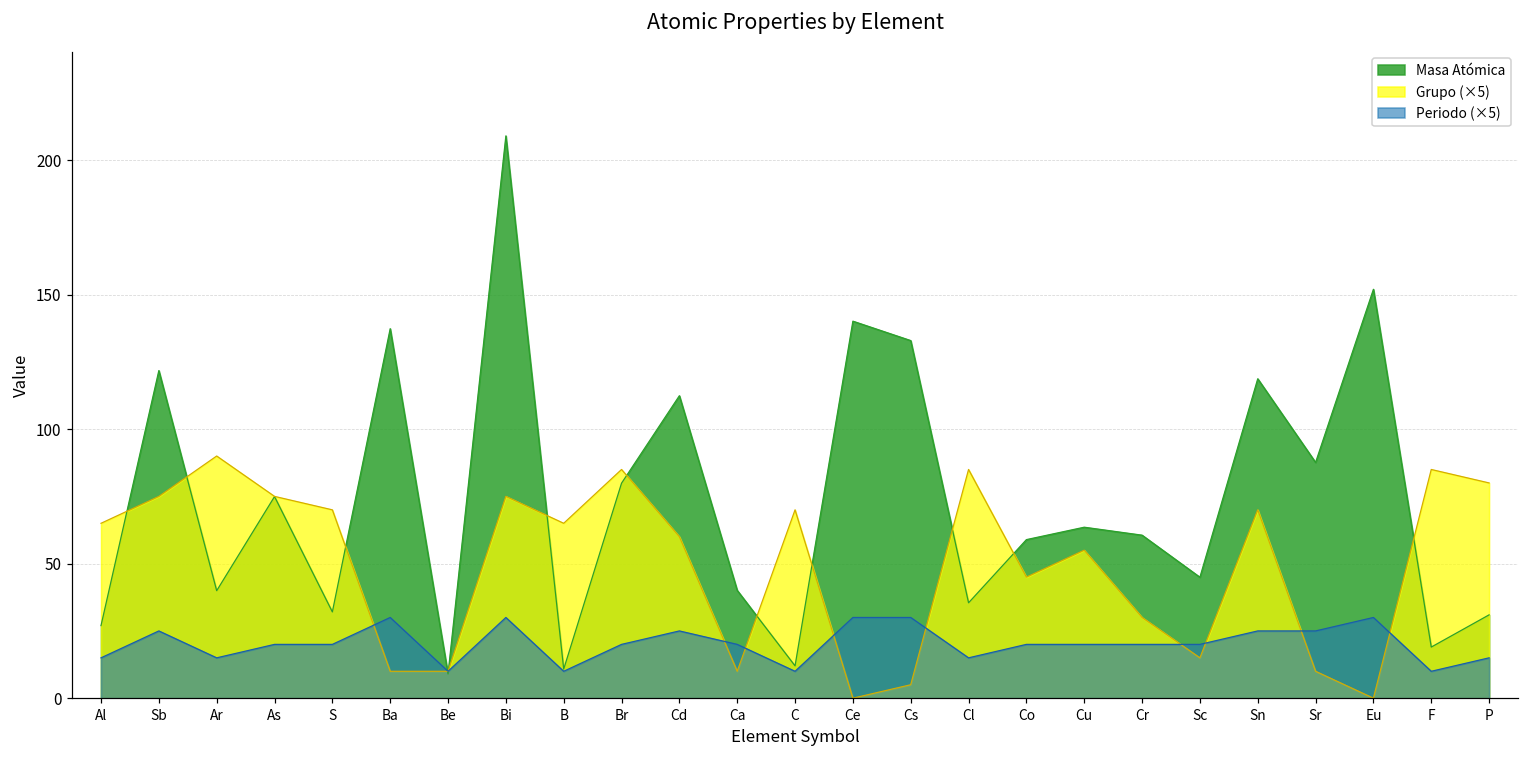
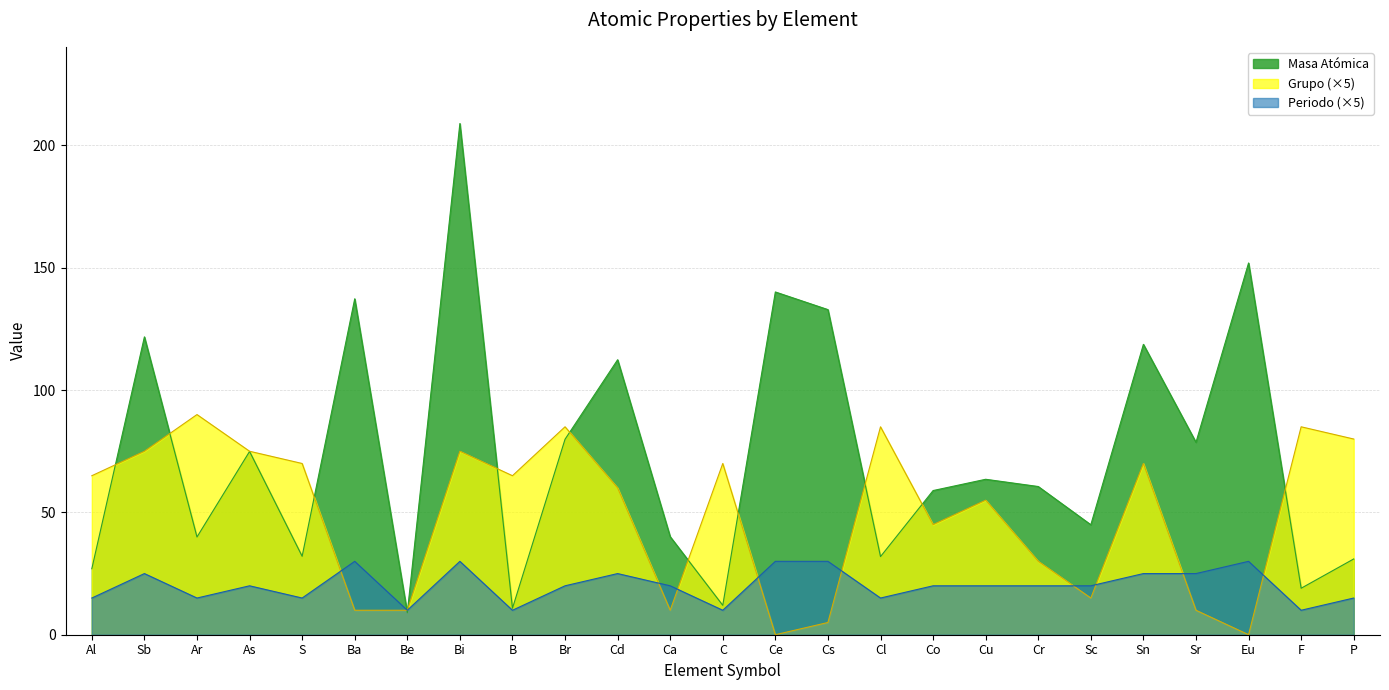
Periodo (×5), S: 20 -> 15
Masa Atómica, Cl: 35 -> 32
Masa Atómica, Sr: 88 -> 79
